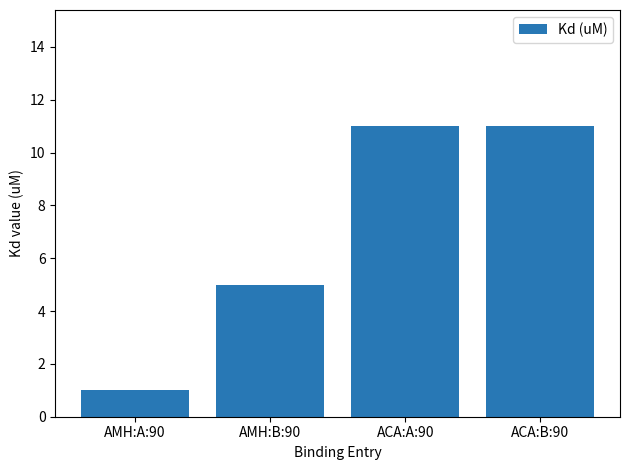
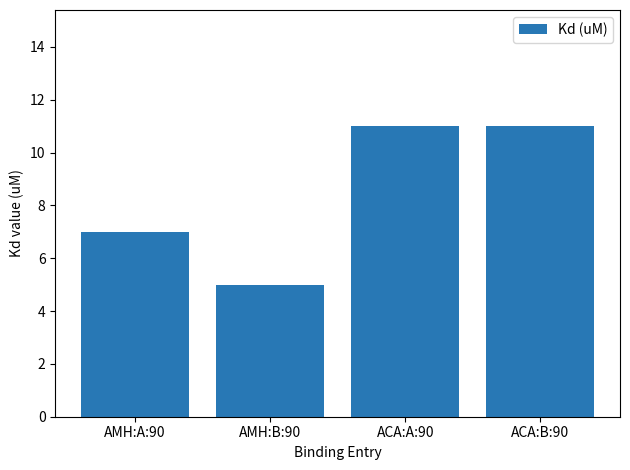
AMH:A:90: 1 -> 7
